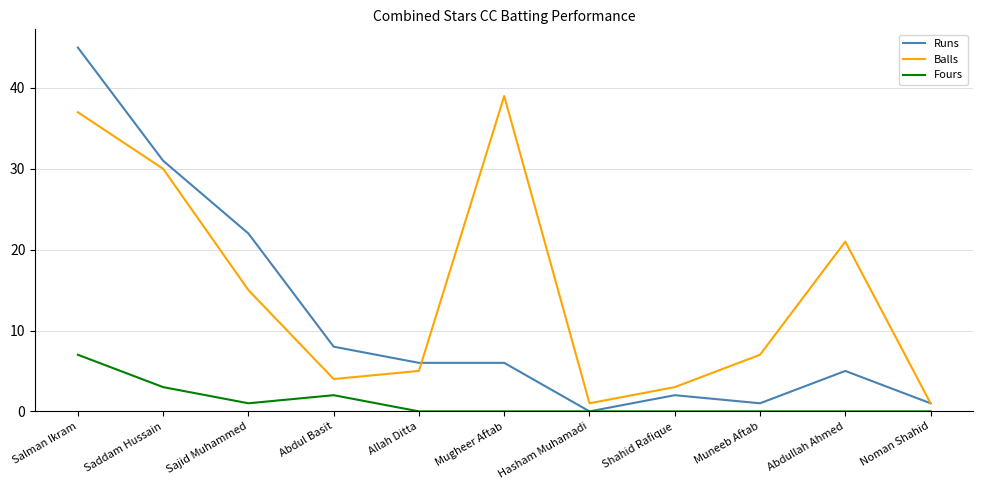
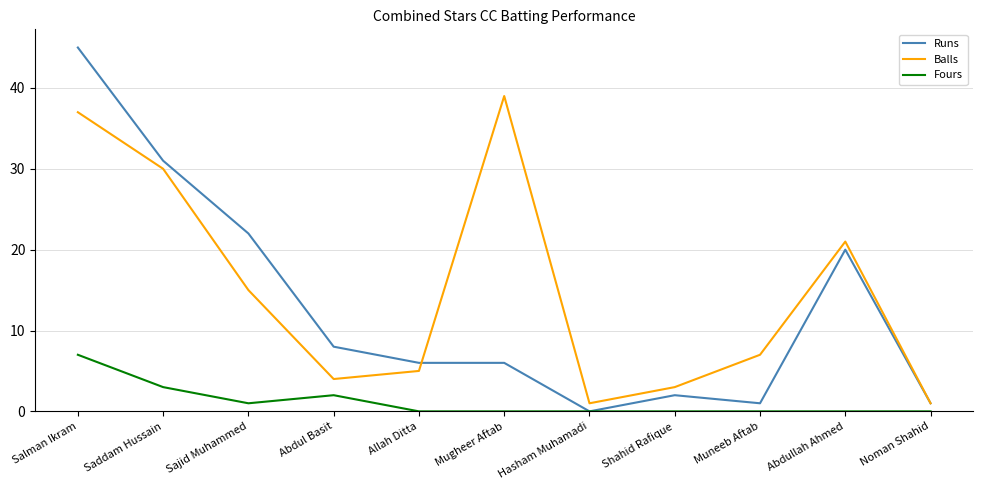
Runs, Abdullah Ahmed: 5 -> 20
